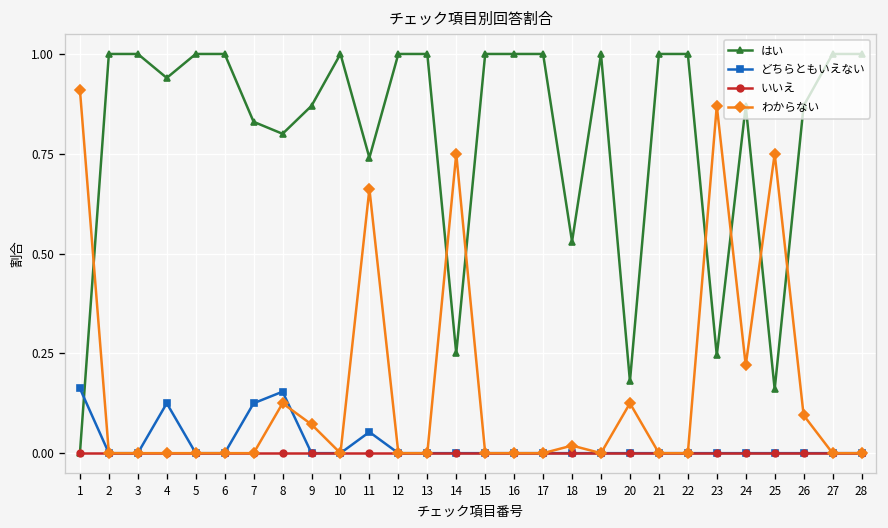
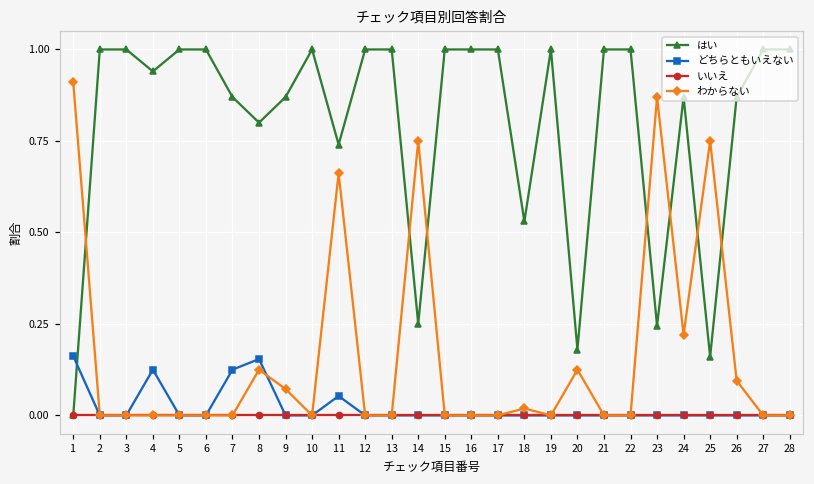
はい, 7: 0.83 -> 0.87
